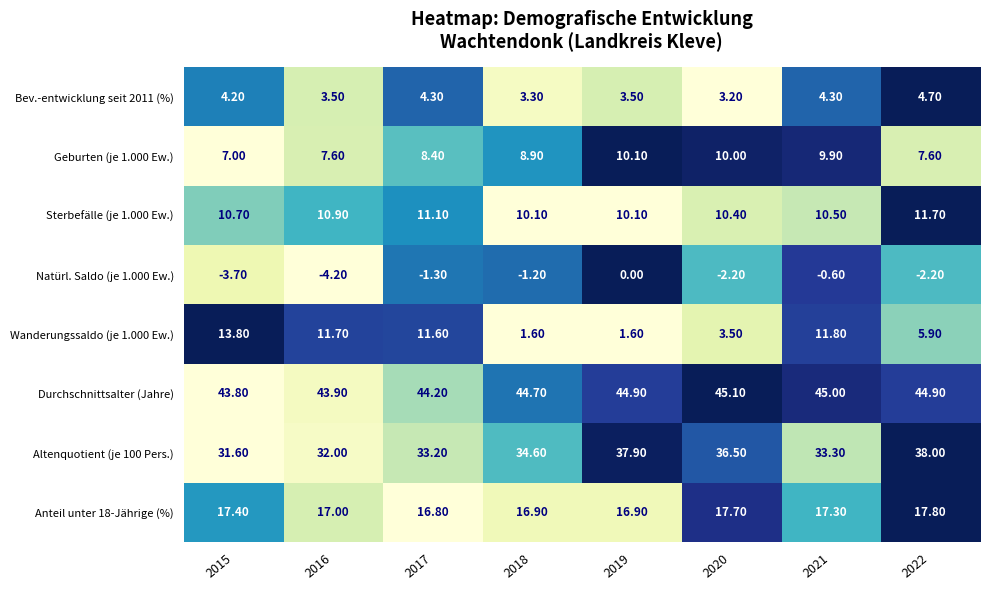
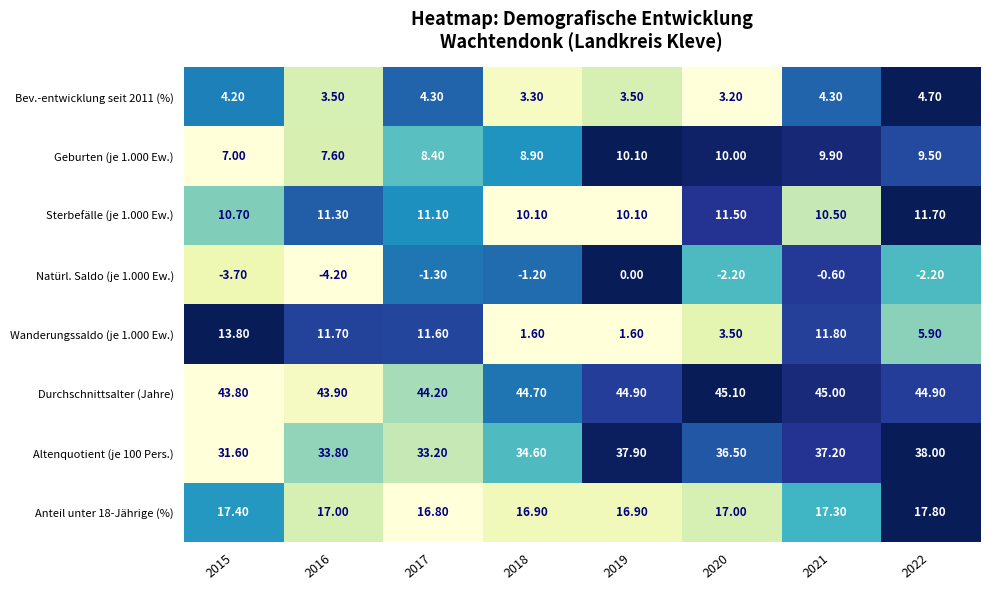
Geburten (je 1.000 Ew.), 2022: 7.60 -> 9.50
Sterbefälle (je 1.000 Ew.), 2016: 10.90 -> 11.30
Sterbefälle (je 1.000 Ew.), 2020: 10.40 -> 11.50
Altenquotient (je 100 Pers.), 2016: 32.00 -> 33.80
Altenquotient (je 100 Pers.), 2021: 33.30 -> 37.20
Anteil unter 18-Jährige (%), 2020: 17.70 -> 17.00
